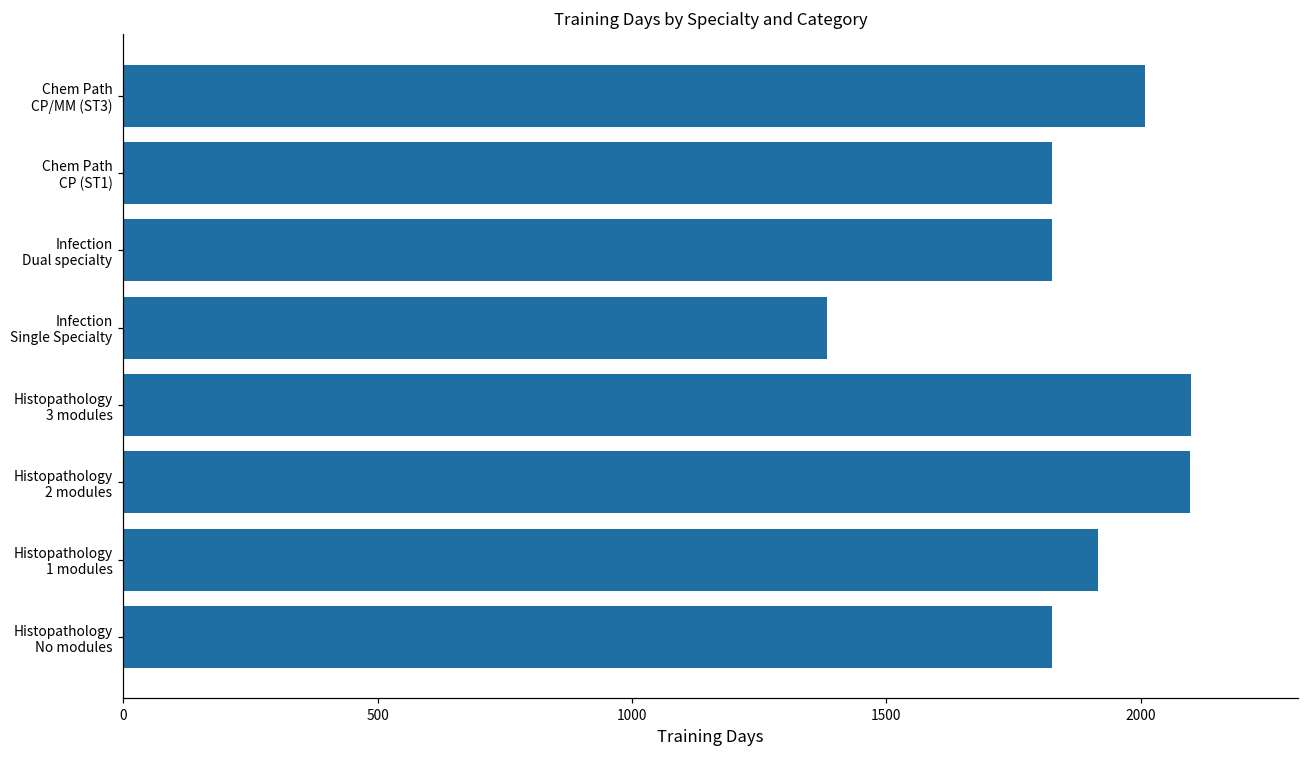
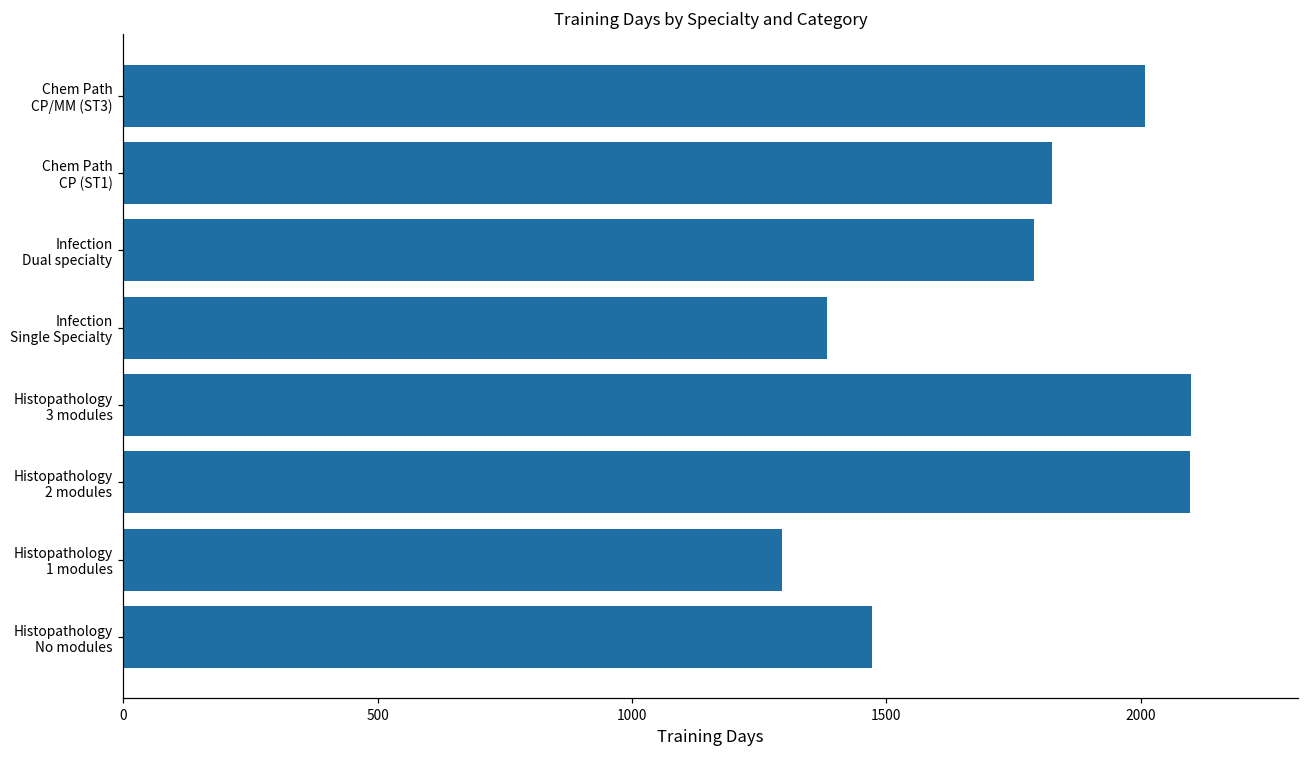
Infection Dual specialty: 1830 -> 1790
Histopathology 1 modules: 1920 -> 1300
Histopathology No modules: 1830 -> 1470
